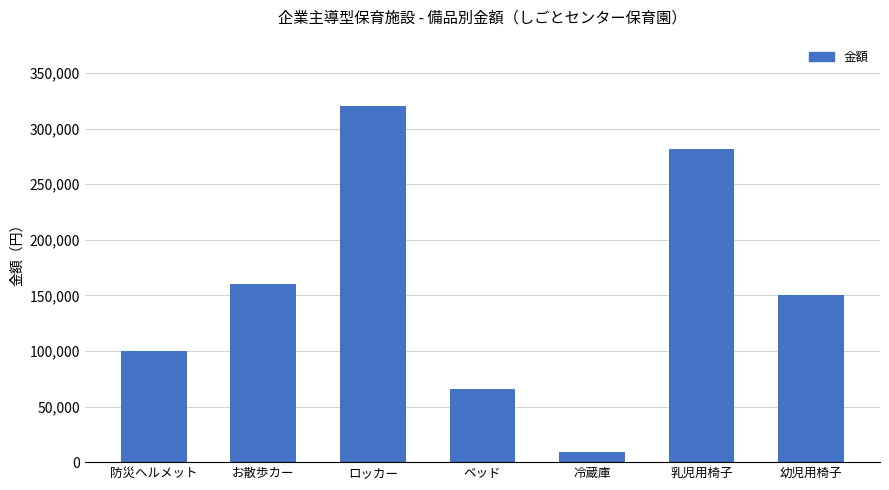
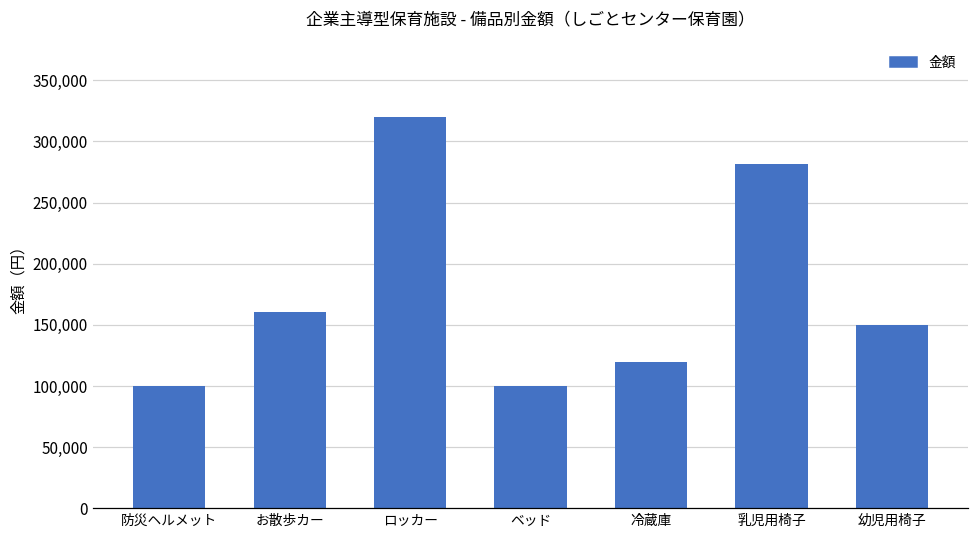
ベッド: 66,000 -> 100,000
冷蔵庫: 9,000 -> 120,000
